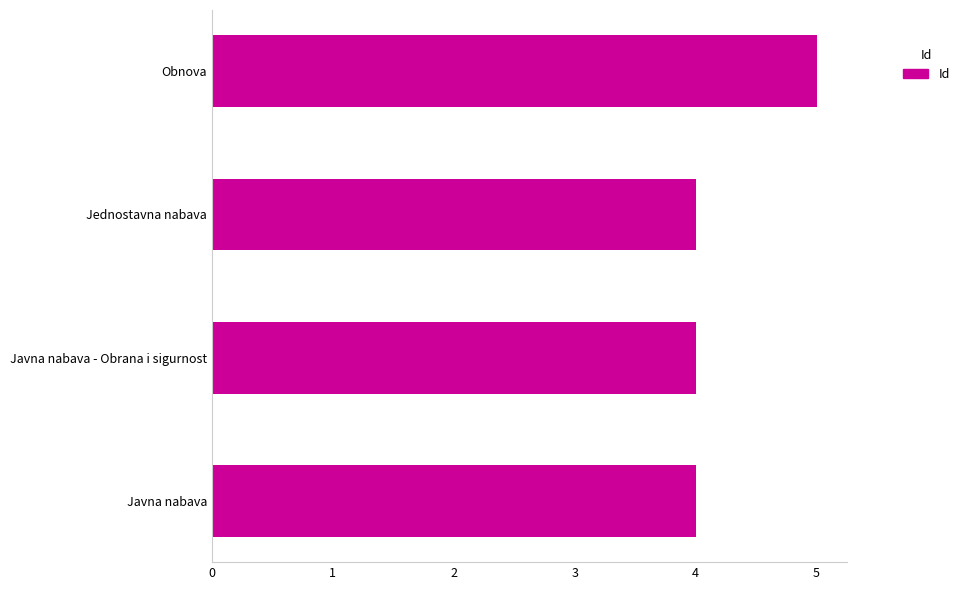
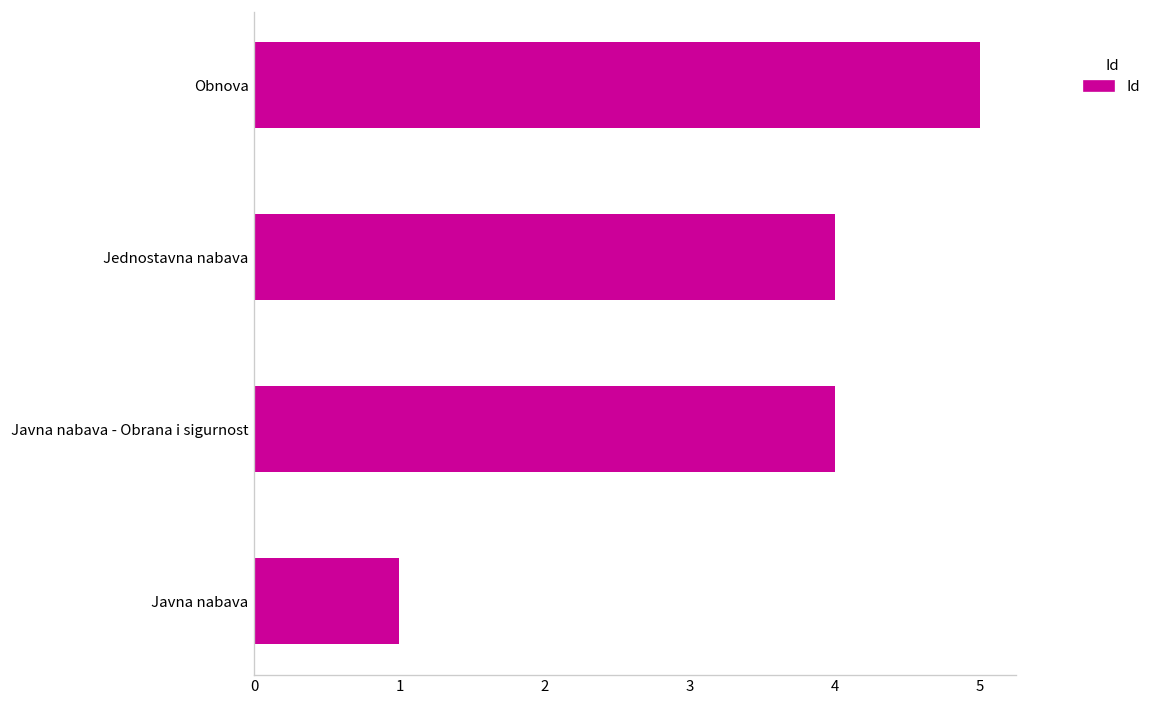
Javna nabava: 4 -> 1
